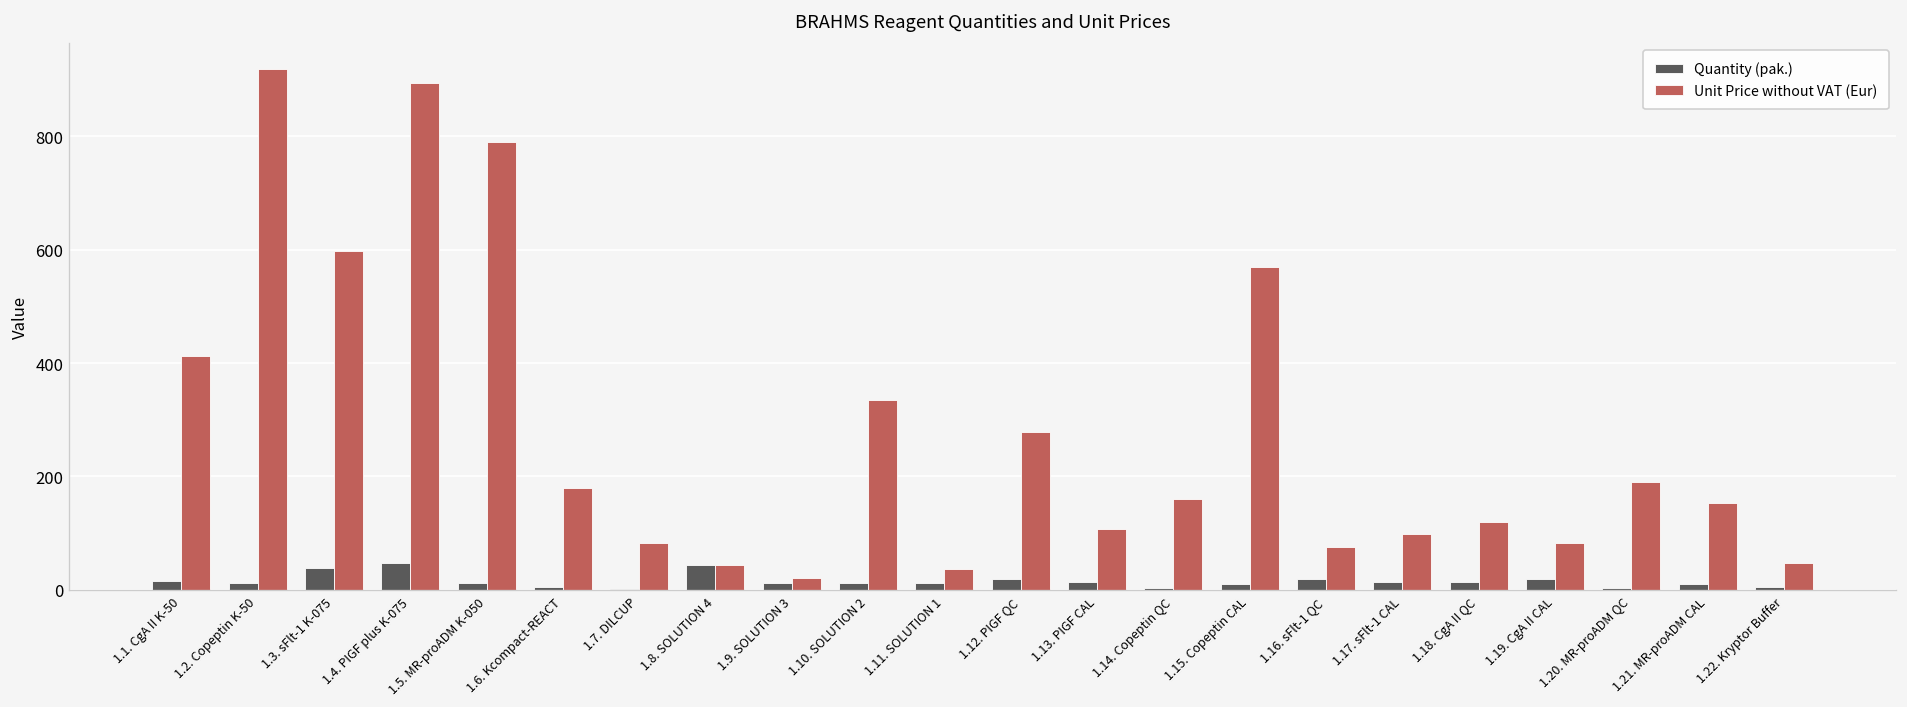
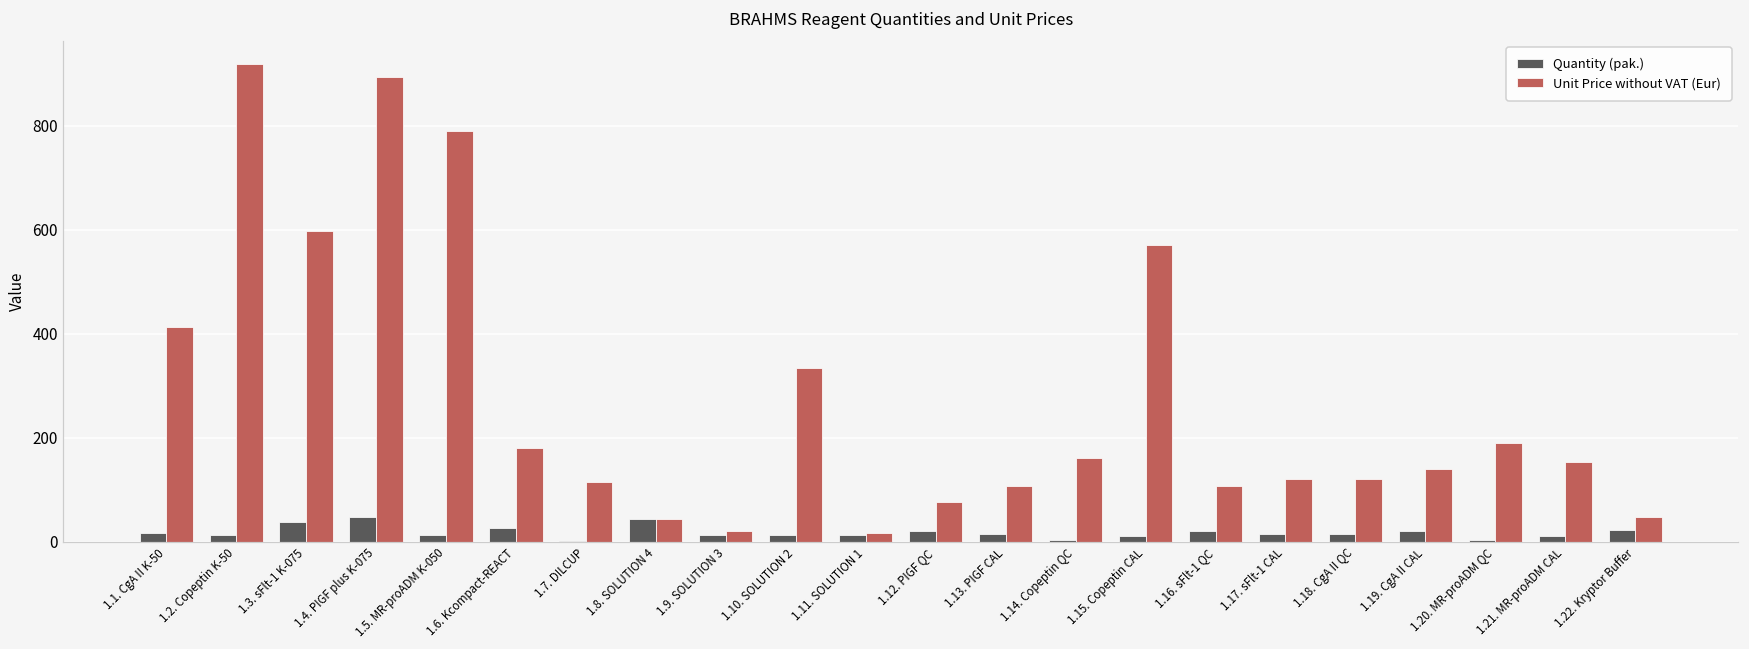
Quantity (pak.), 1.6. Kcompact-REACT: 10 -> 30
Unit Price without VAT (Eur), 1.7. DILCUP: 80 -> 120
Unit Price without VAT (Eur), 1.11. SOLUTION 1: 40 -> 20
Unit Price without VAT (Eur), 1.12. PIGF QC: 280 -> 80
Unit Price without VAT (Eur), 1.16. sFlt-1 QC: 80 -> 110
Unit Price without VAT (Eur), 1.17. sFlt-1 CAL: 100 -> 120
Unit Price without VAT (Eur), 1.19. CgA II CAL: 80 -> 140
Quantity (pak.), 1.22. Kryptor Buffer: 10 -> 20
